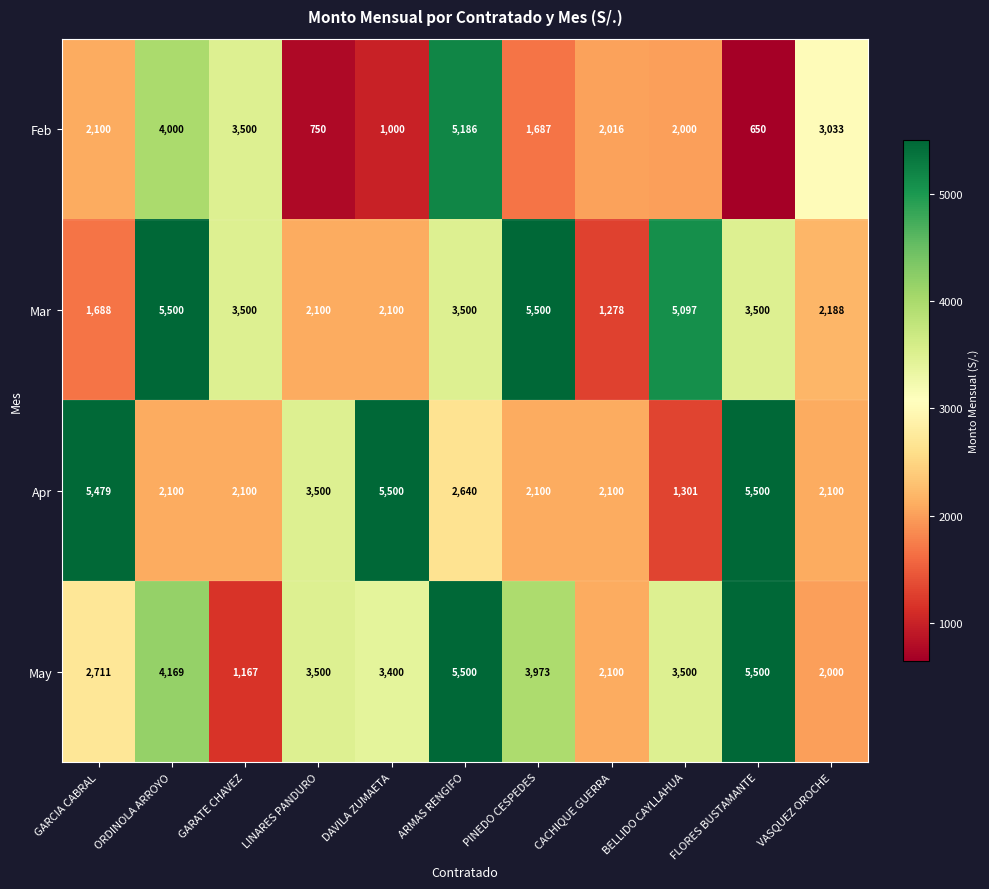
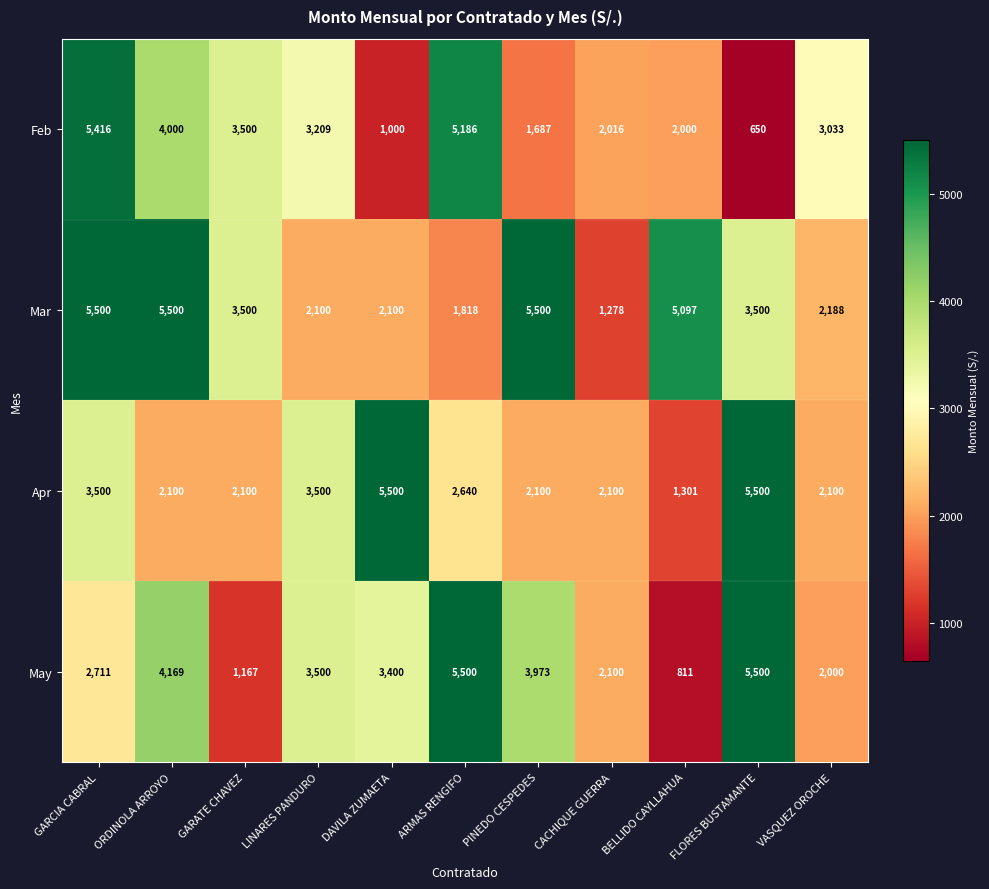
Feb, GARCIA CABRAL: 2,100 -> 5,416
Feb, LINARES PANDURO: 750 -> 3,209
Mar, GARCIA CABRAL: 1,688 -> 5,500
Mar, ARMAS RENGIFO: 3,500 -> 1,818
Apr, GARCIA CABRAL: 5,479 -> 3,500
May, BELLIDO CAYLLAHUA: 3,500 -> 811
